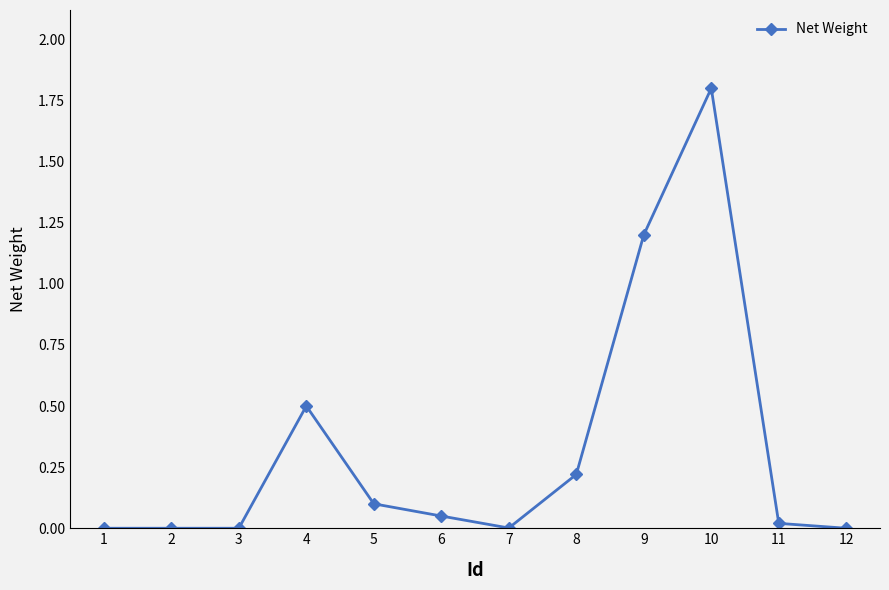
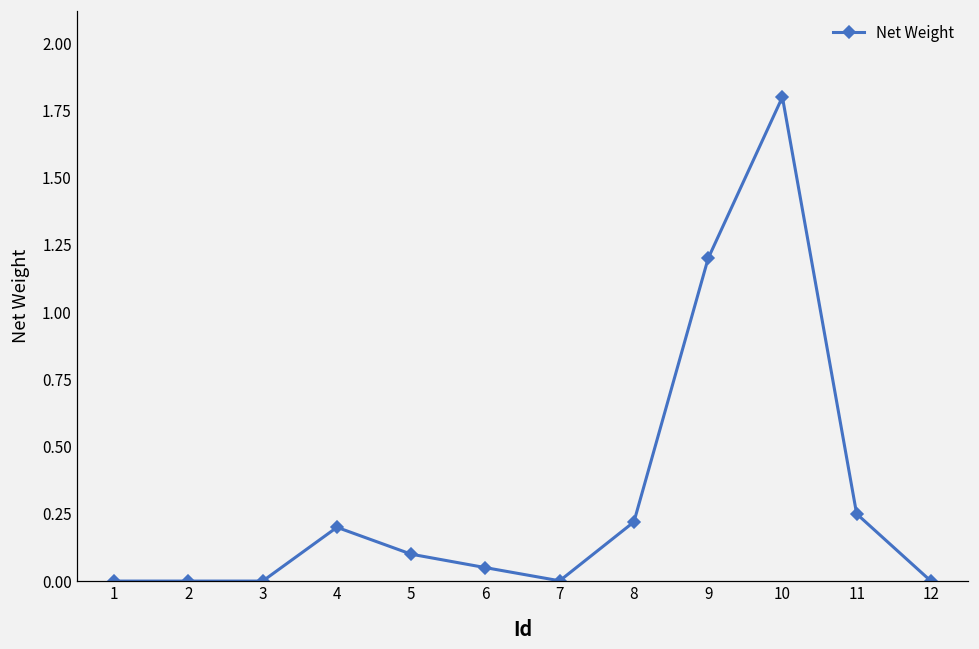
4: 0.5 -> 0.2
11: 0.02 -> 0.25
